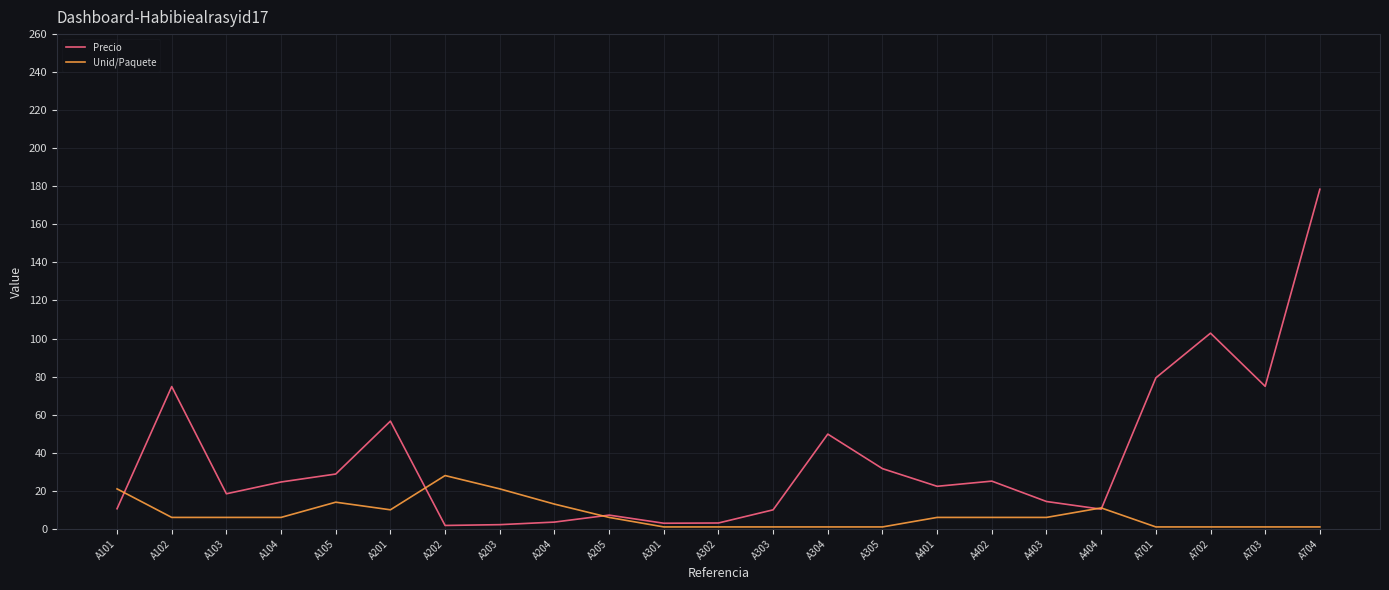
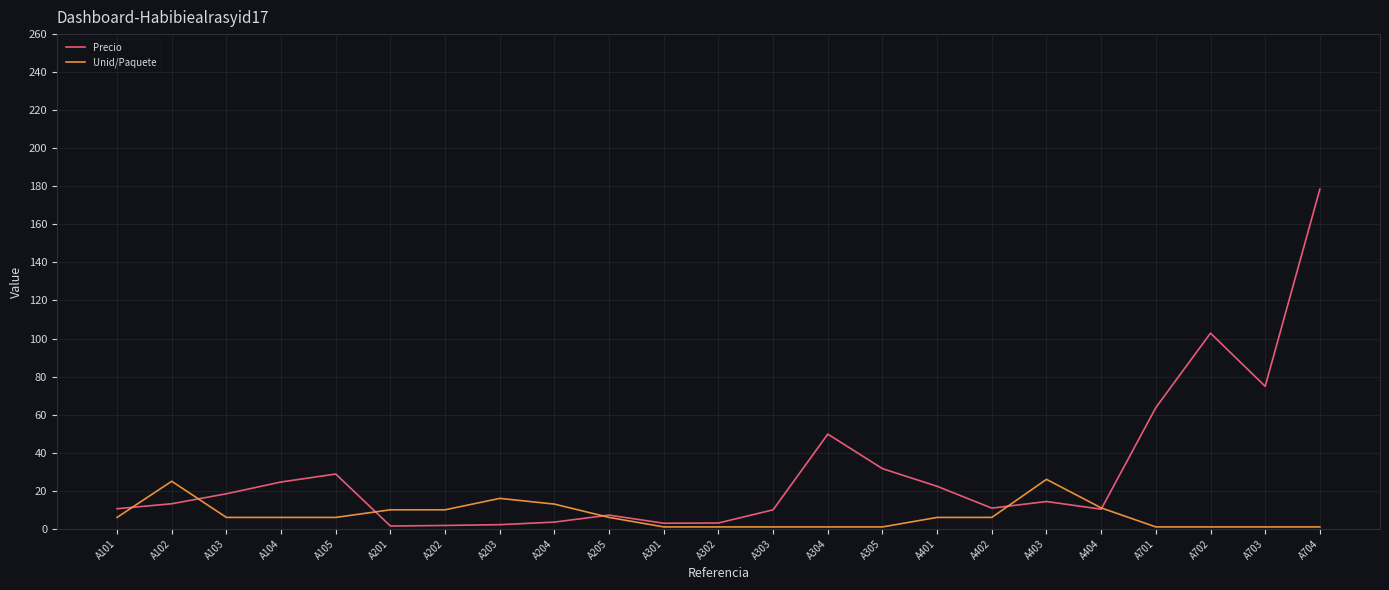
Unid/Paquete, A101: 21 -> 6
Precio, A102: 75 -> 13
Unid/Paquete, A102: 6 -> 25
Unid/Paquete, A105: 14 -> 6
Precio, A201: 57 -> 1
Unid/Paquete, A202: 28 -> 10
Unid/Paquete, A203: 21 -> 16
Precio, A402: 25 -> 11
Unid/Paquete, A403: 6 -> 26
Precio, A701: 79 -> 64
